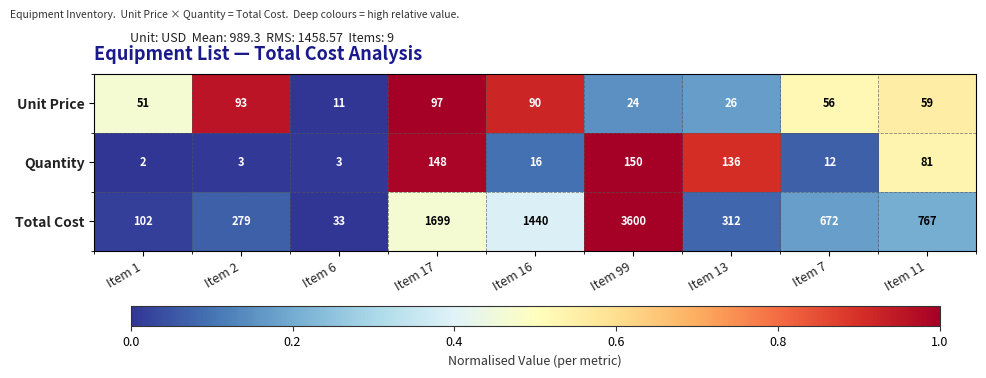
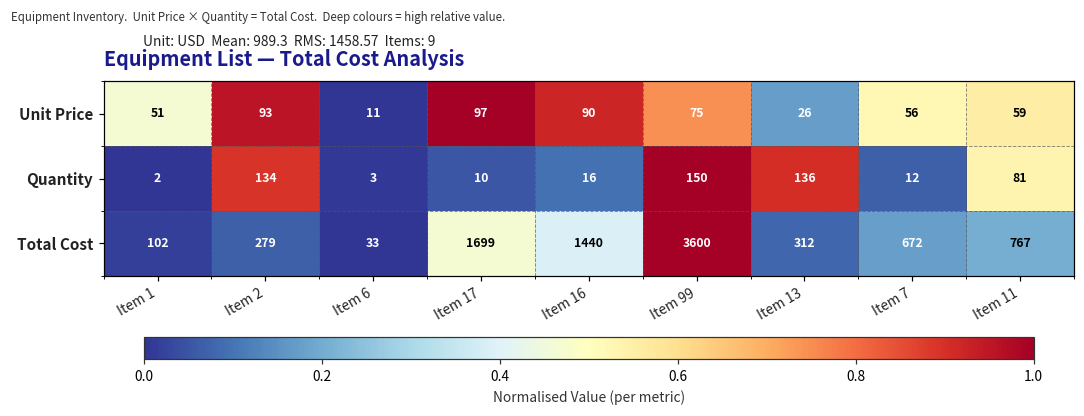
Unit Price, Item 99: 24 -> 75
Quantity, Item 2: 3 -> 134
Quantity, Item 17: 148 -> 10
